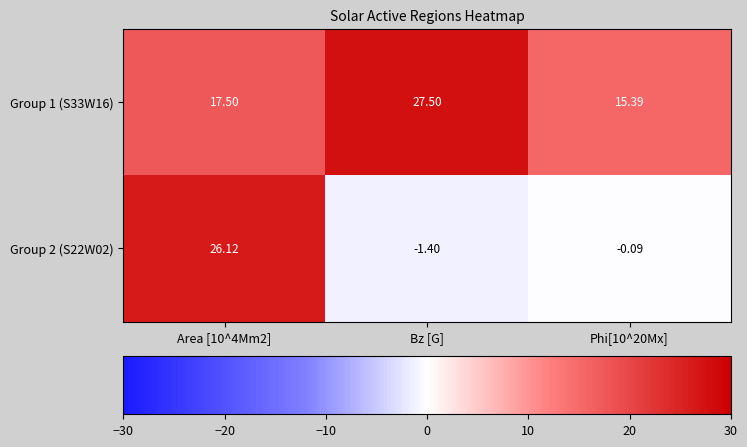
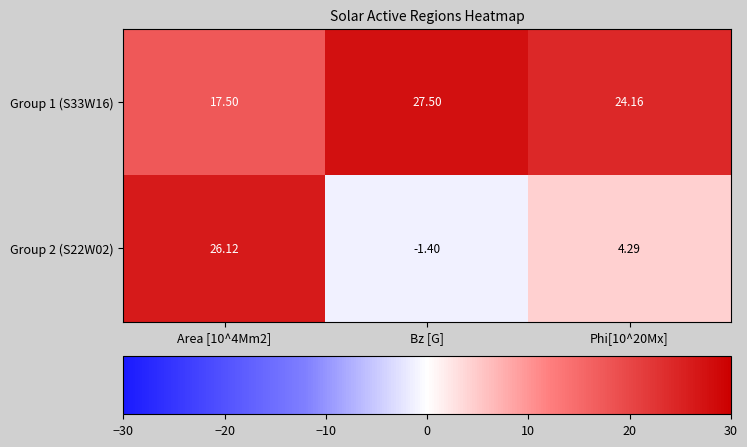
Group 1 (S33W16), Phi[10^20Mx]: 15.39 -> 24.16
Group 2 (S22W02), Phi[10^20Mx]: -0.09 -> 4.29
